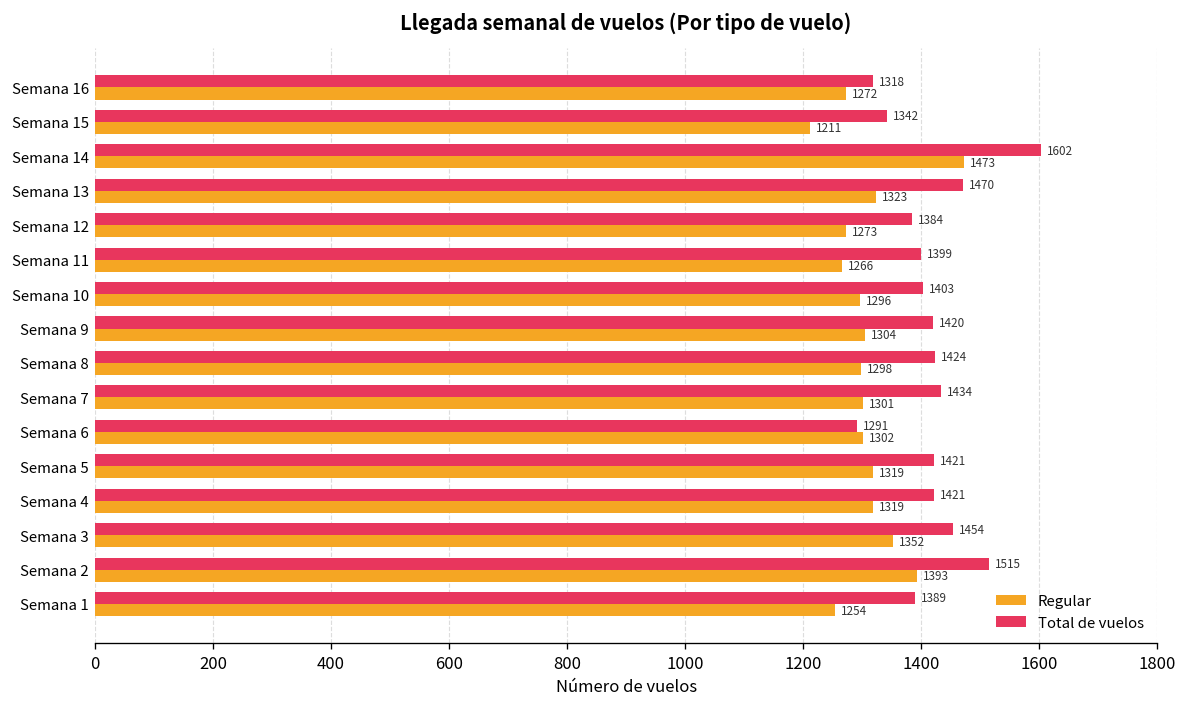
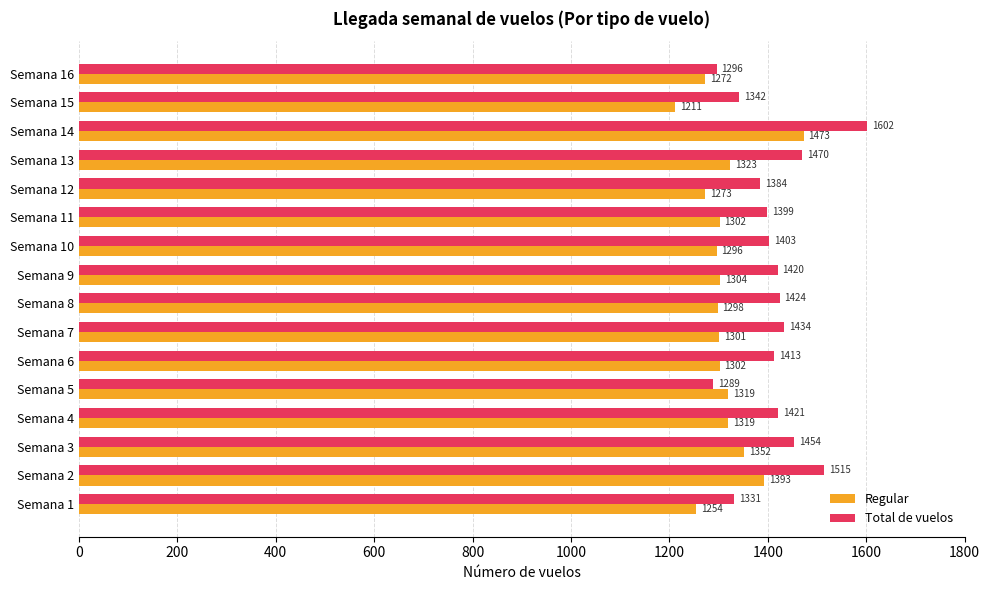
Total de vuelos, Semana 16: 1318 -> 1296
Regular, Semana 11: 1266 -> 1302
Total de vuelos, Semana 6: 1291 -> 1413
Total de vuelos, Semana 5: 1421 -> 1289
Total de vuelos, Semana 1: 1389 -> 1331
